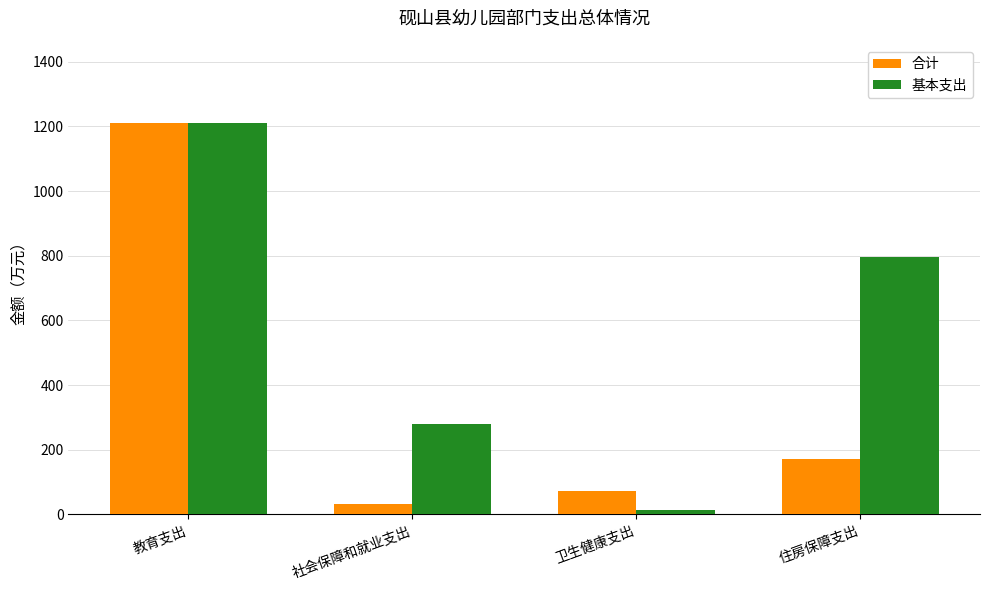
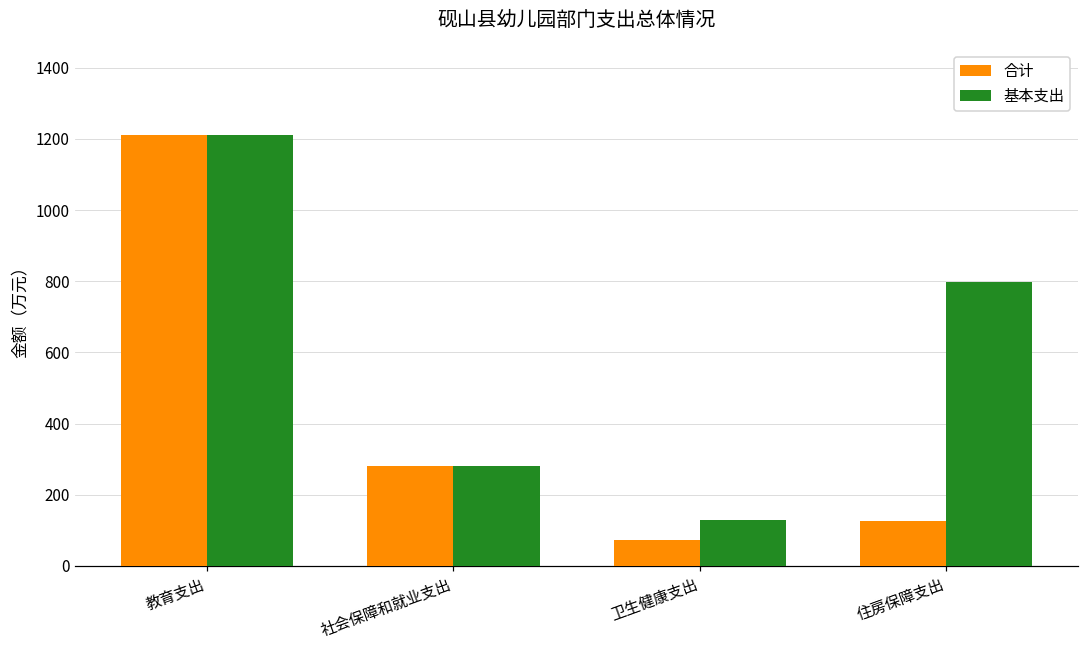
合计, 社会保障和就业支出: 30 -> 280
基本支出, 卫生健康支出: 10 -> 130
合计, 住房保障支出: 170 -> 130
